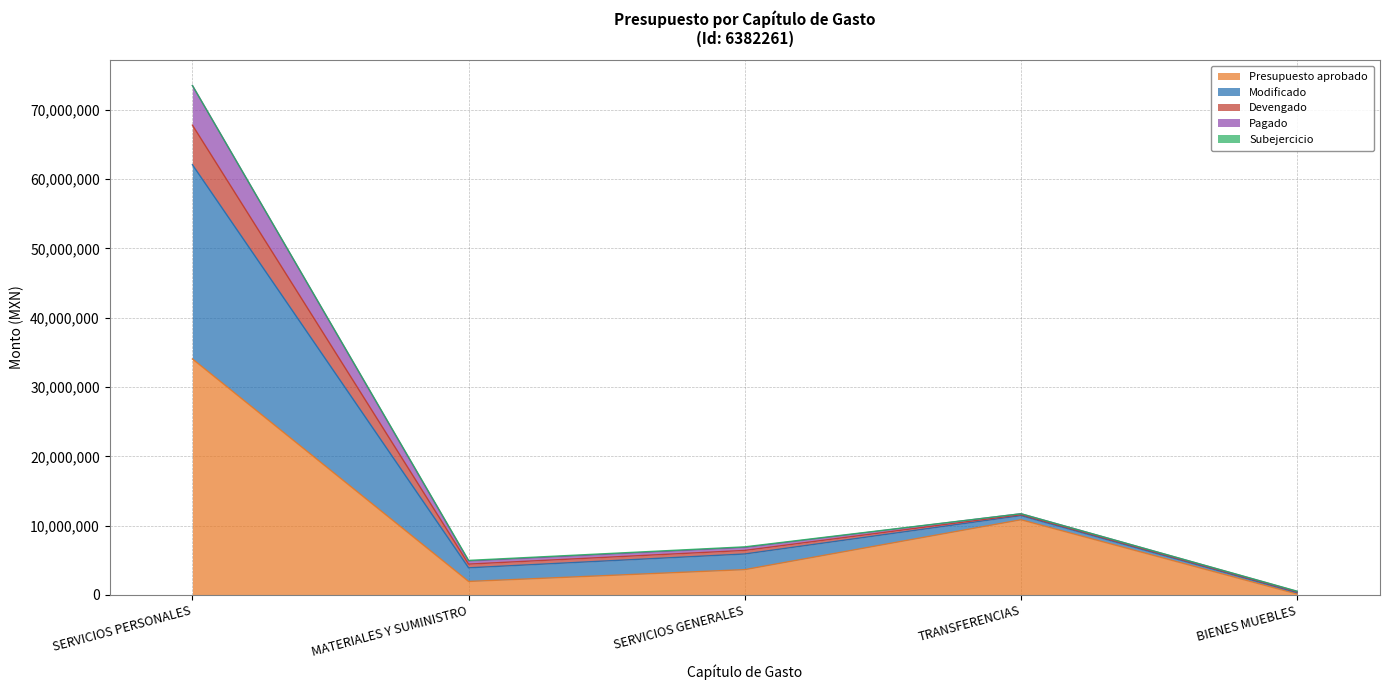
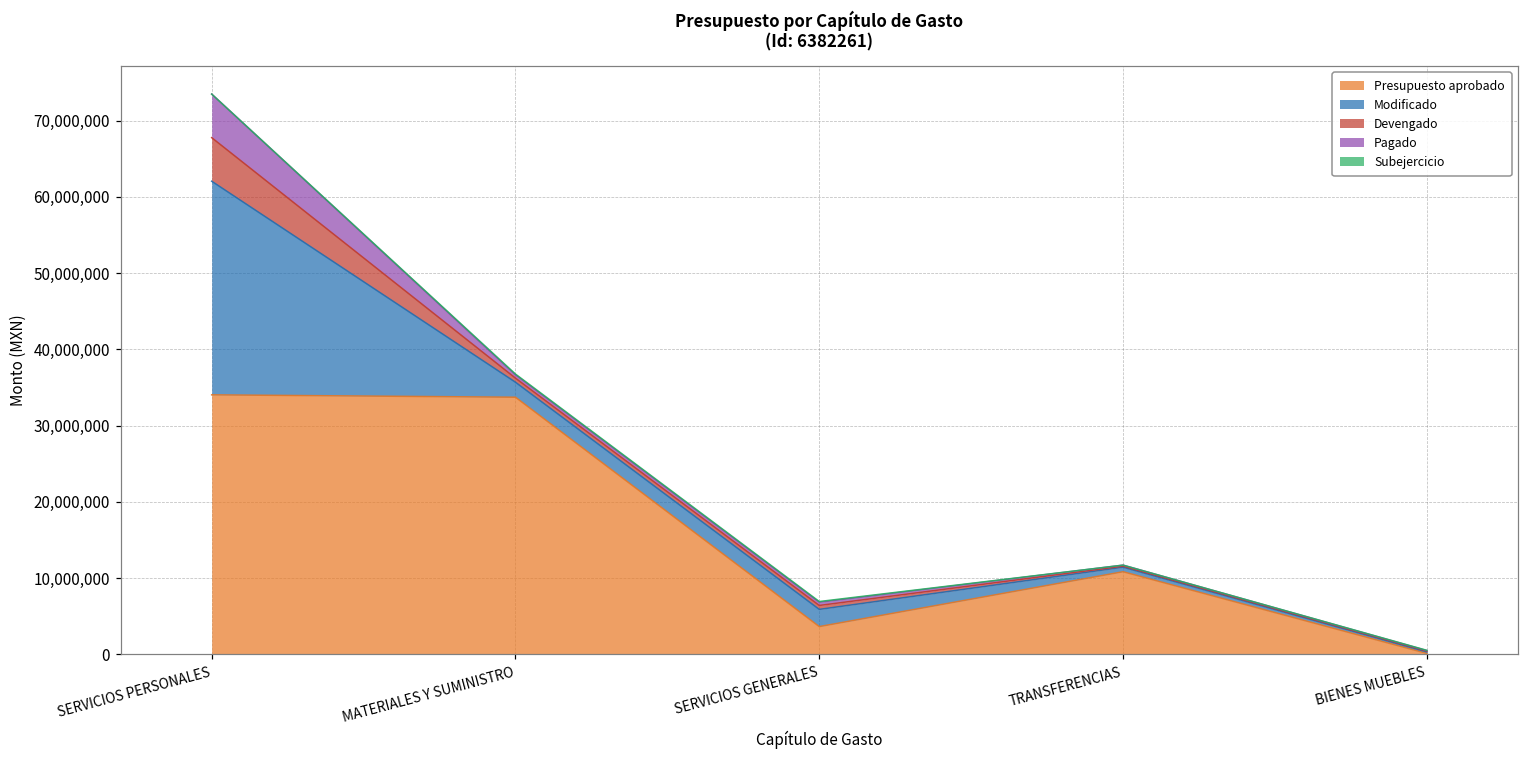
Presupuesto aprobado, MATERIALES Y SUMINISTRO: 2,000,000 -> 34,000,000
